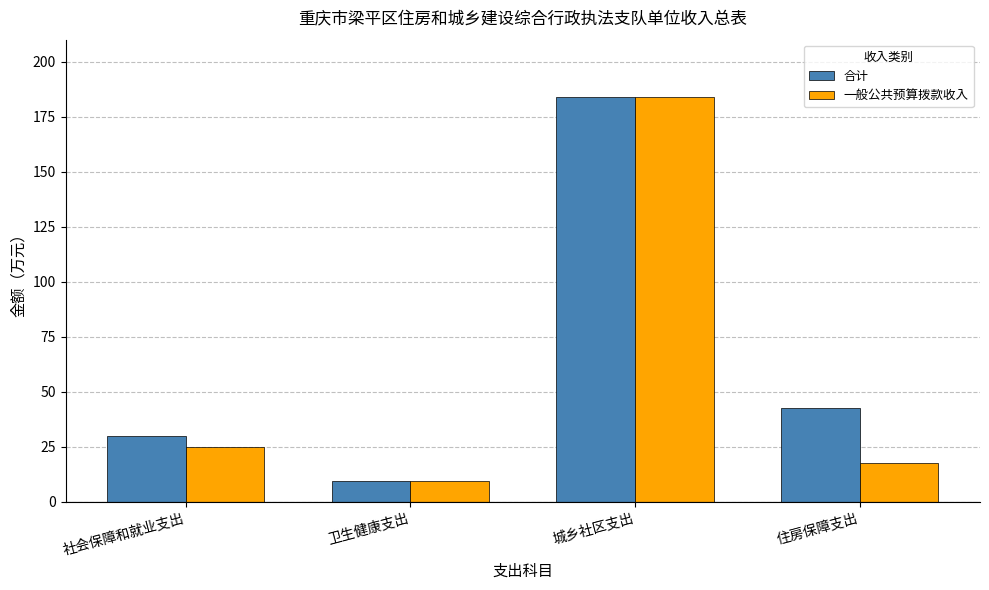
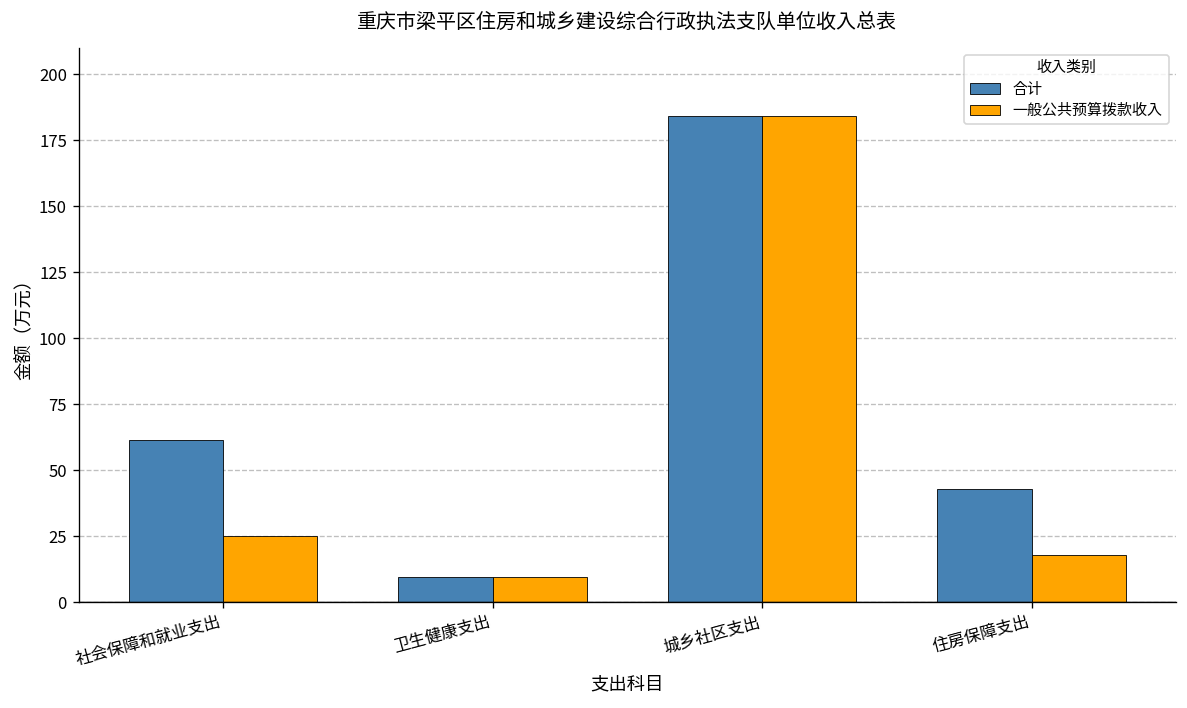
合计, 社会保障和就业支出: 30 -> 61
